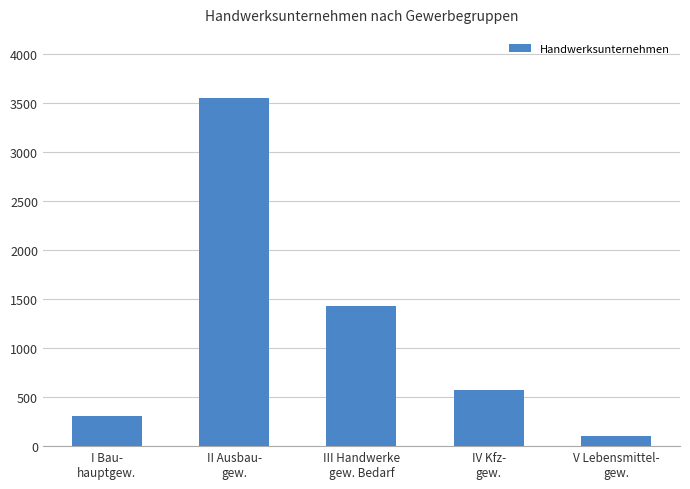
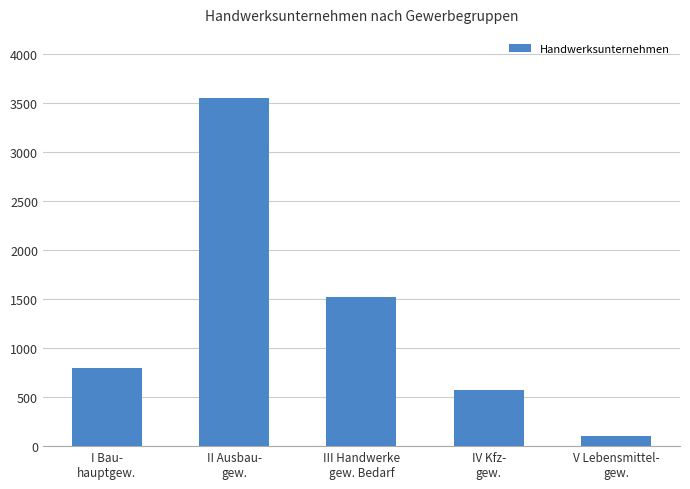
I Bau- hauptgew.: 300 -> 800
III Handwerke gew. Bedarf: 1400 -> 1500
